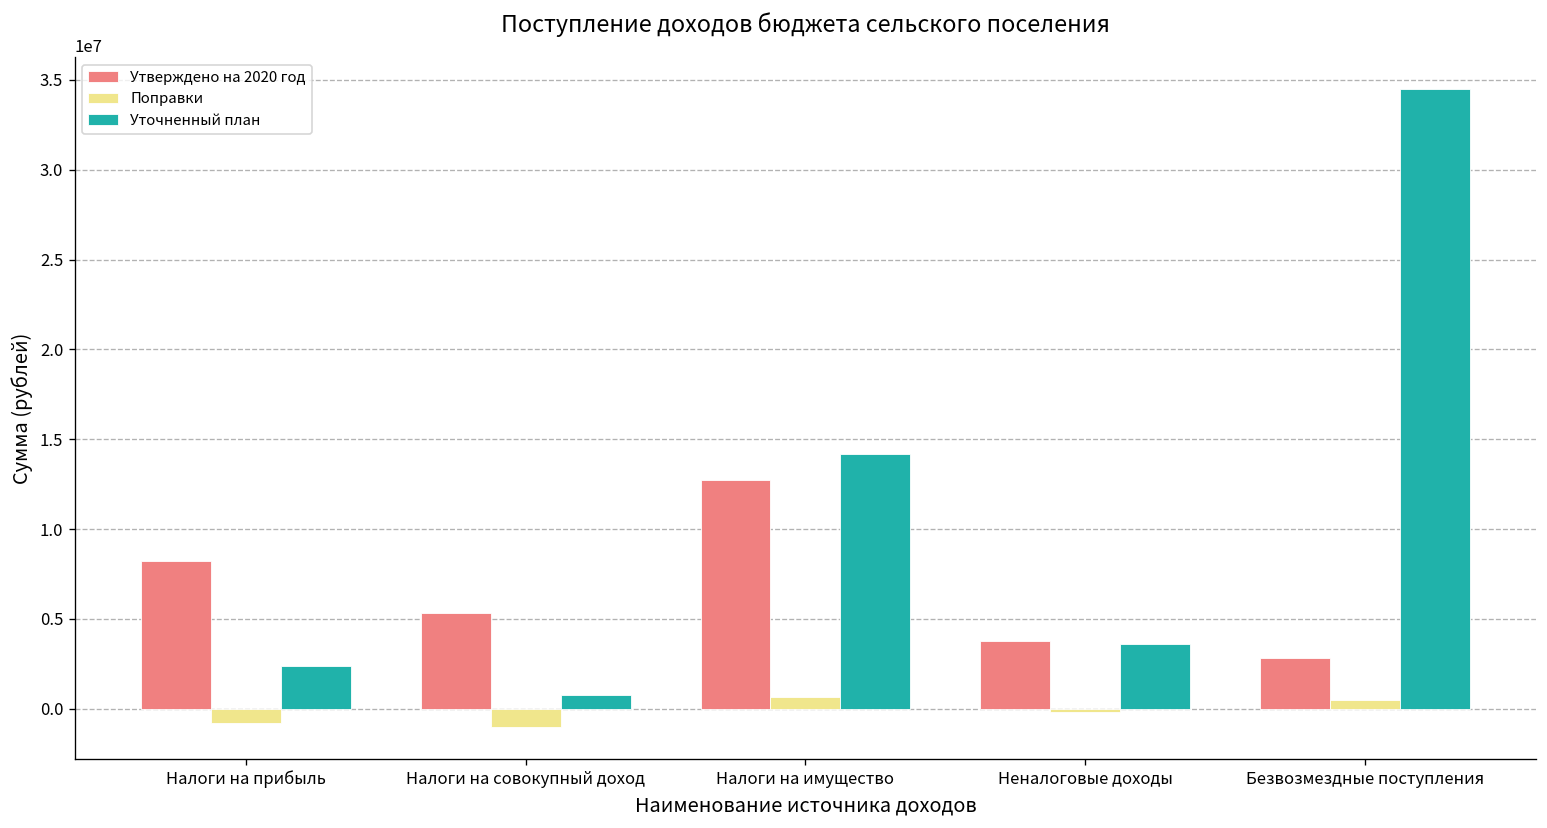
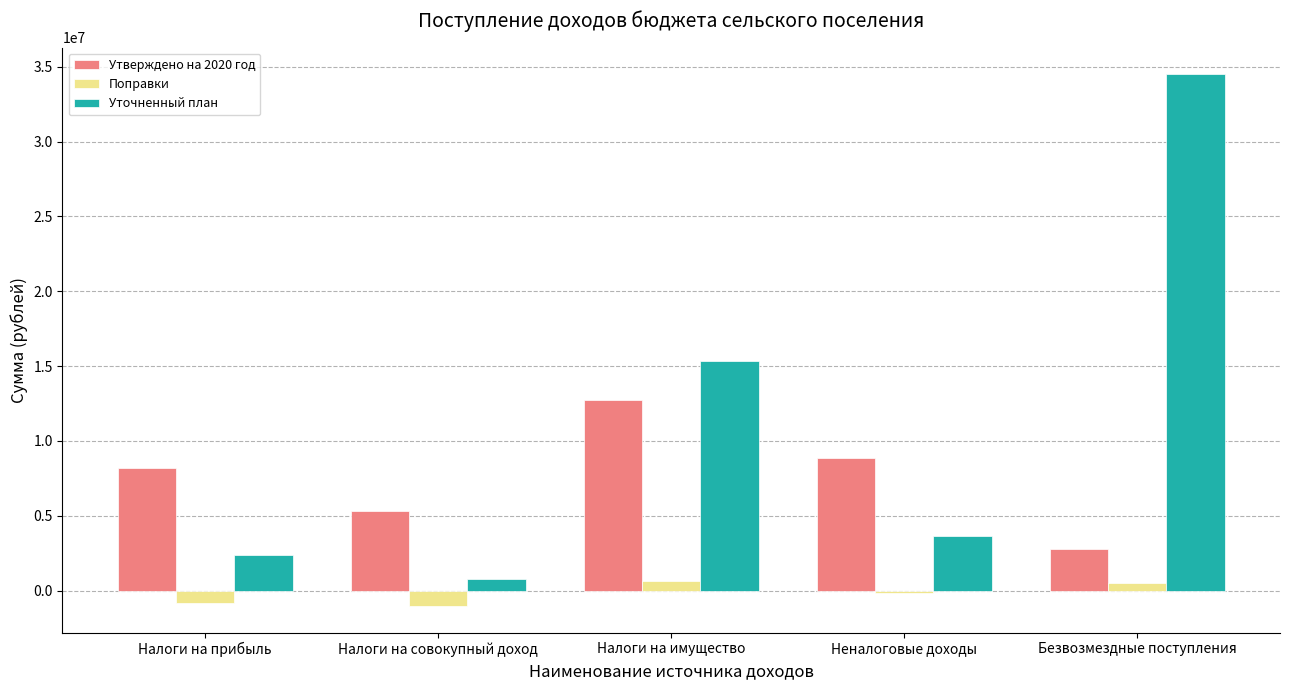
Уточненный план, Налоги на имущество: 14200000 -> 15300000
Утверждено на 2020 год, Неналоговые доходы: 3800000 -> 8800000
